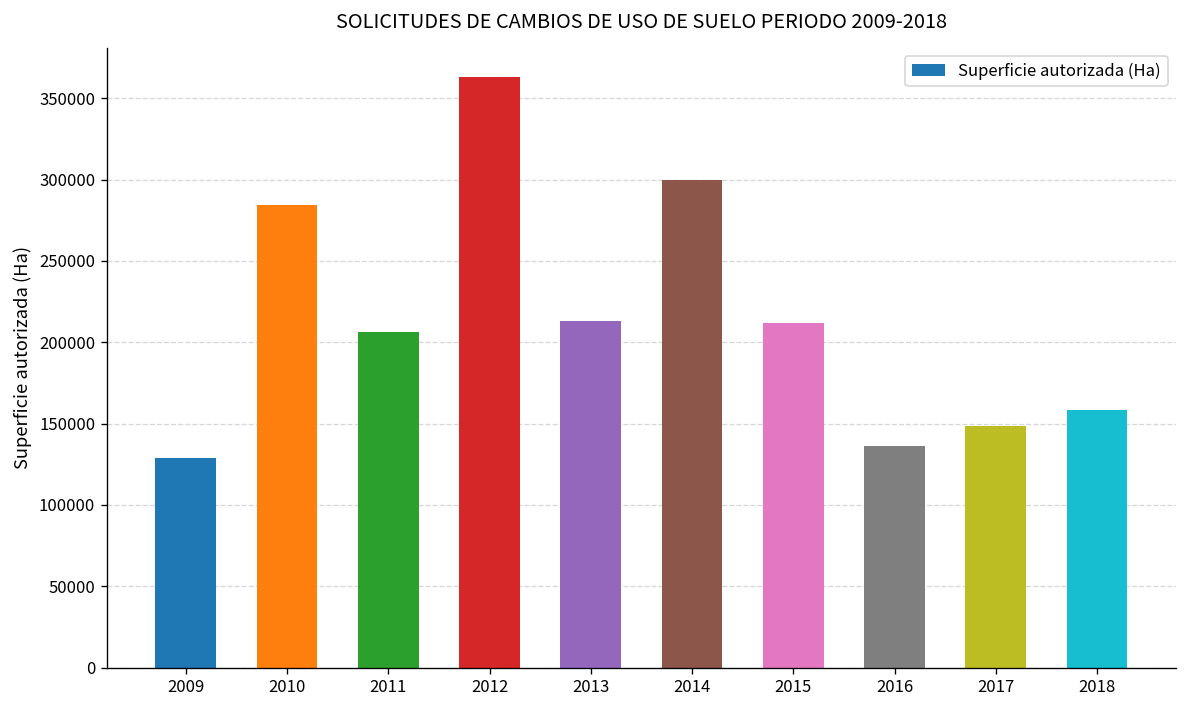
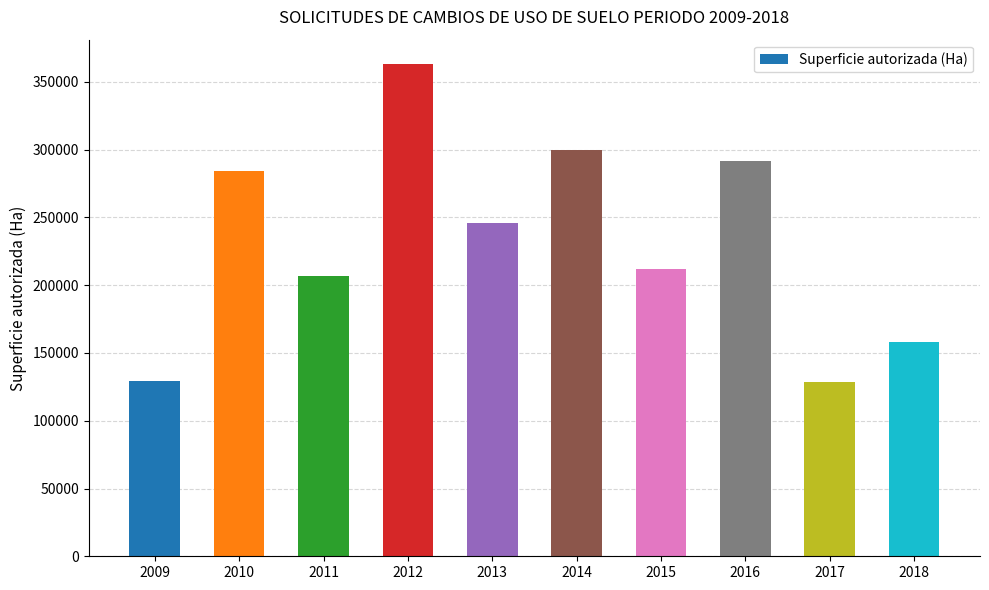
2013: 213000 -> 246000
2016: 136000 -> 292000
2017: 148000 -> 129000
